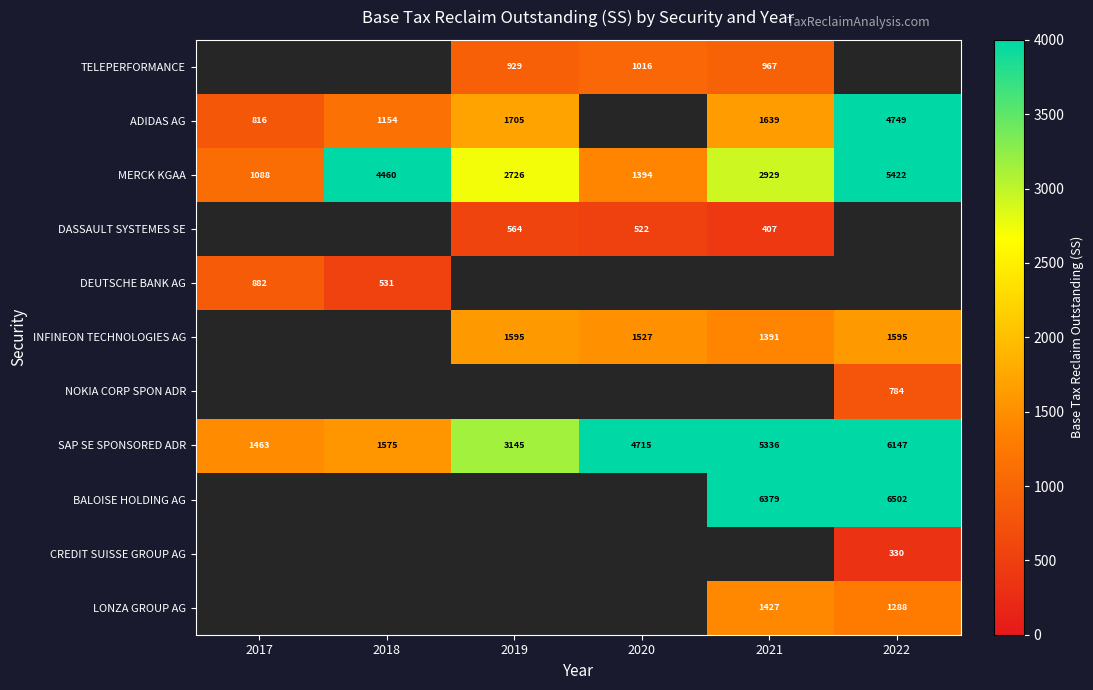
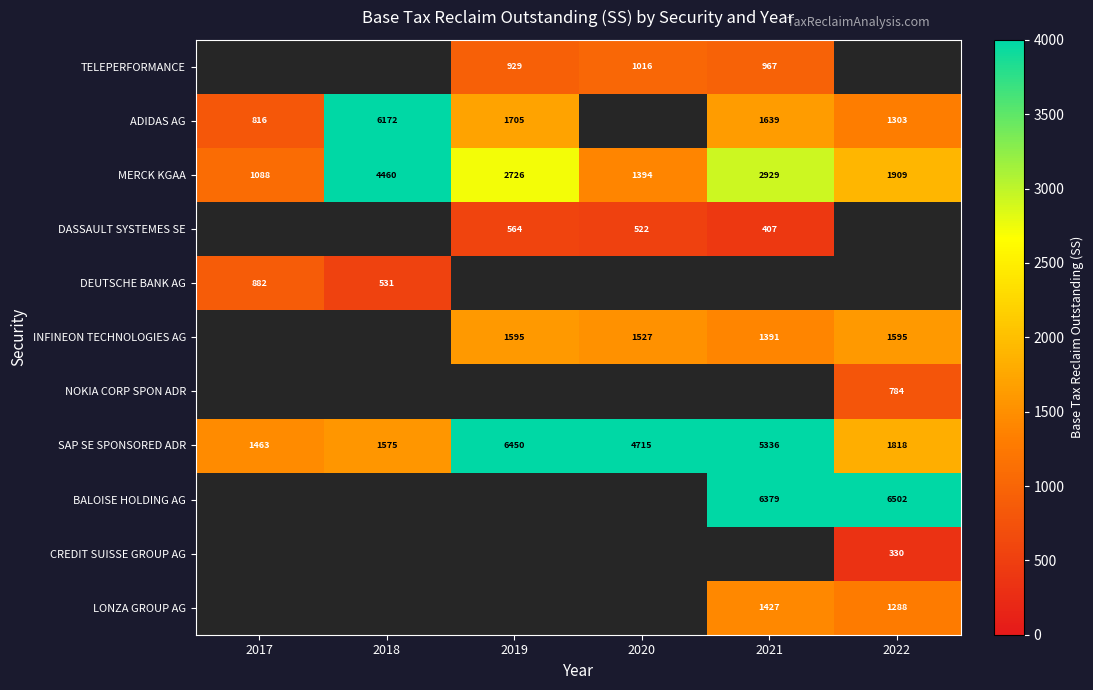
ADIDAS AG, 2018: 1154 -> 6172
ADIDAS AG, 2022: 4749 -> 1303
MERCK KGAA, 2022: 5422 -> 1909
SAP SE SPONSORED ADR, 2019: 3145 -> 6450
SAP SE SPONSORED ADR, 2022: 6147 -> 1818
